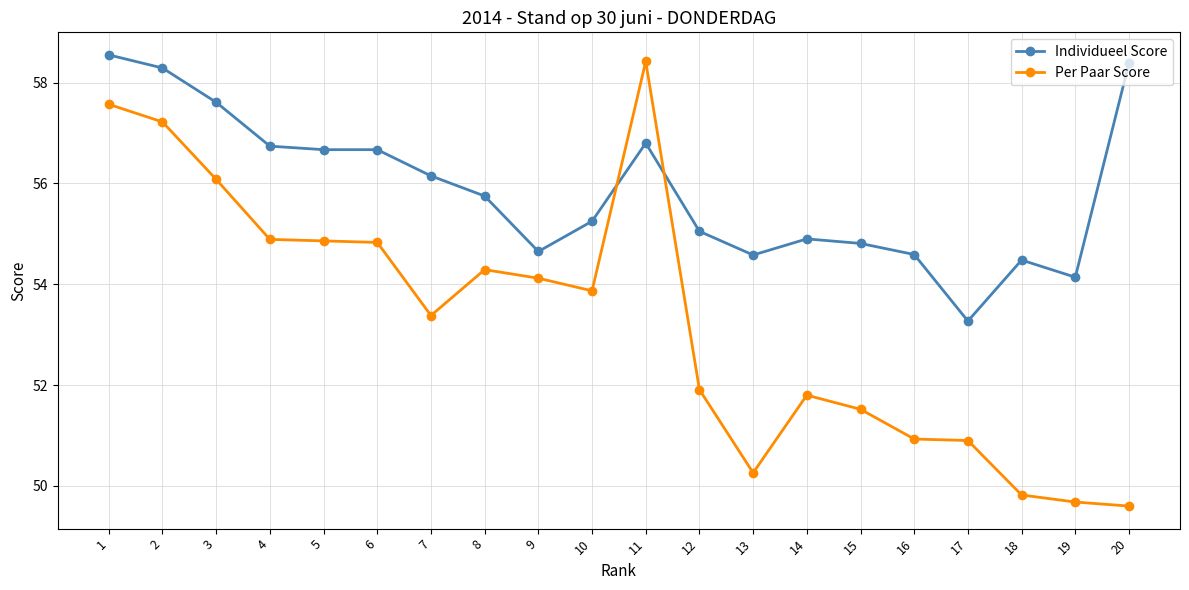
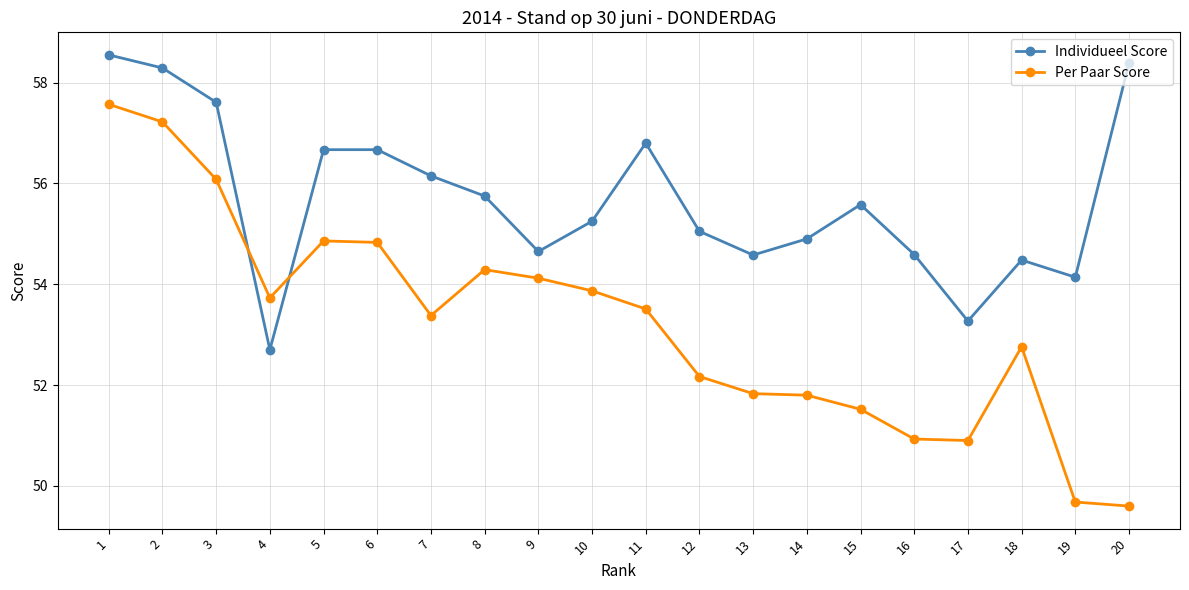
Individueel Score, 4: 56.7 -> 52.7
Per Paar Score, 4: 54.9 -> 53.7
Per Paar Score, 11: 58.4 -> 53.5
Per Paar Score, 12: 51.9 -> 52.2
Per Paar Score, 13: 50.3 -> 51.8
Individueel Score, 15: 54.8 -> 55.6
Per Paar Score, 18: 49.8 -> 52.8
